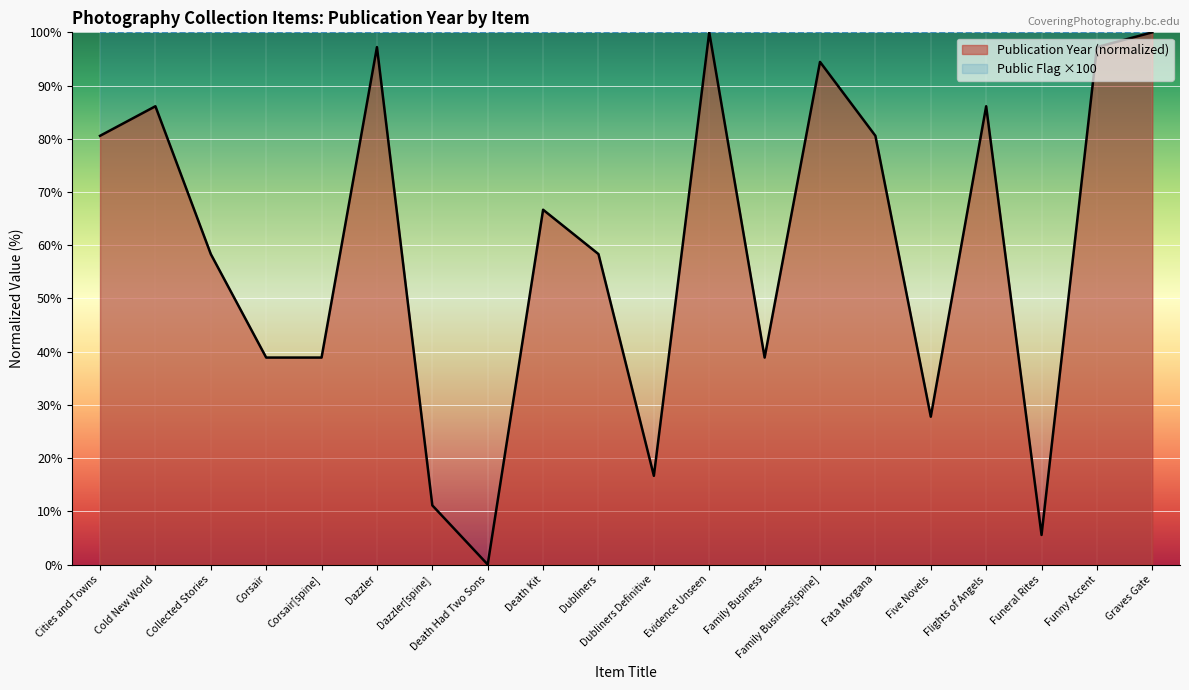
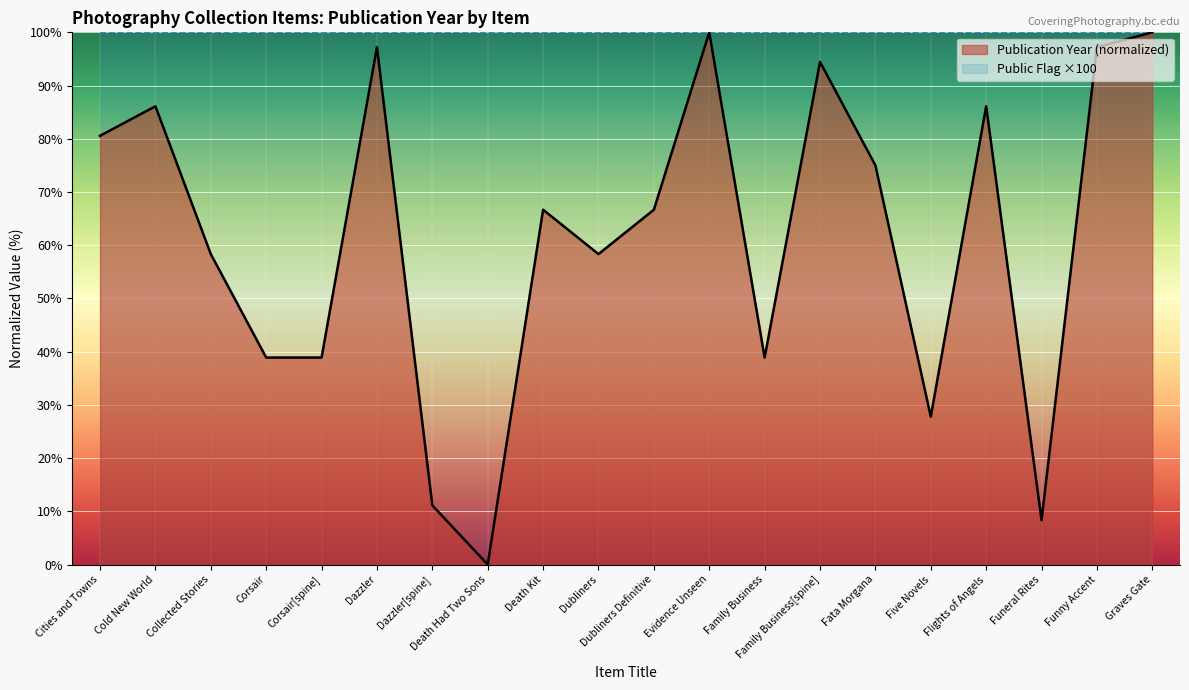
Publication Year (normalized), Dubliners Definitive: 17% -> 67%
Publication Year (normalized), Fata Morgana: 81% -> 75%
Publication Year (normalized), Funeral Rites: 6% -> 8%
